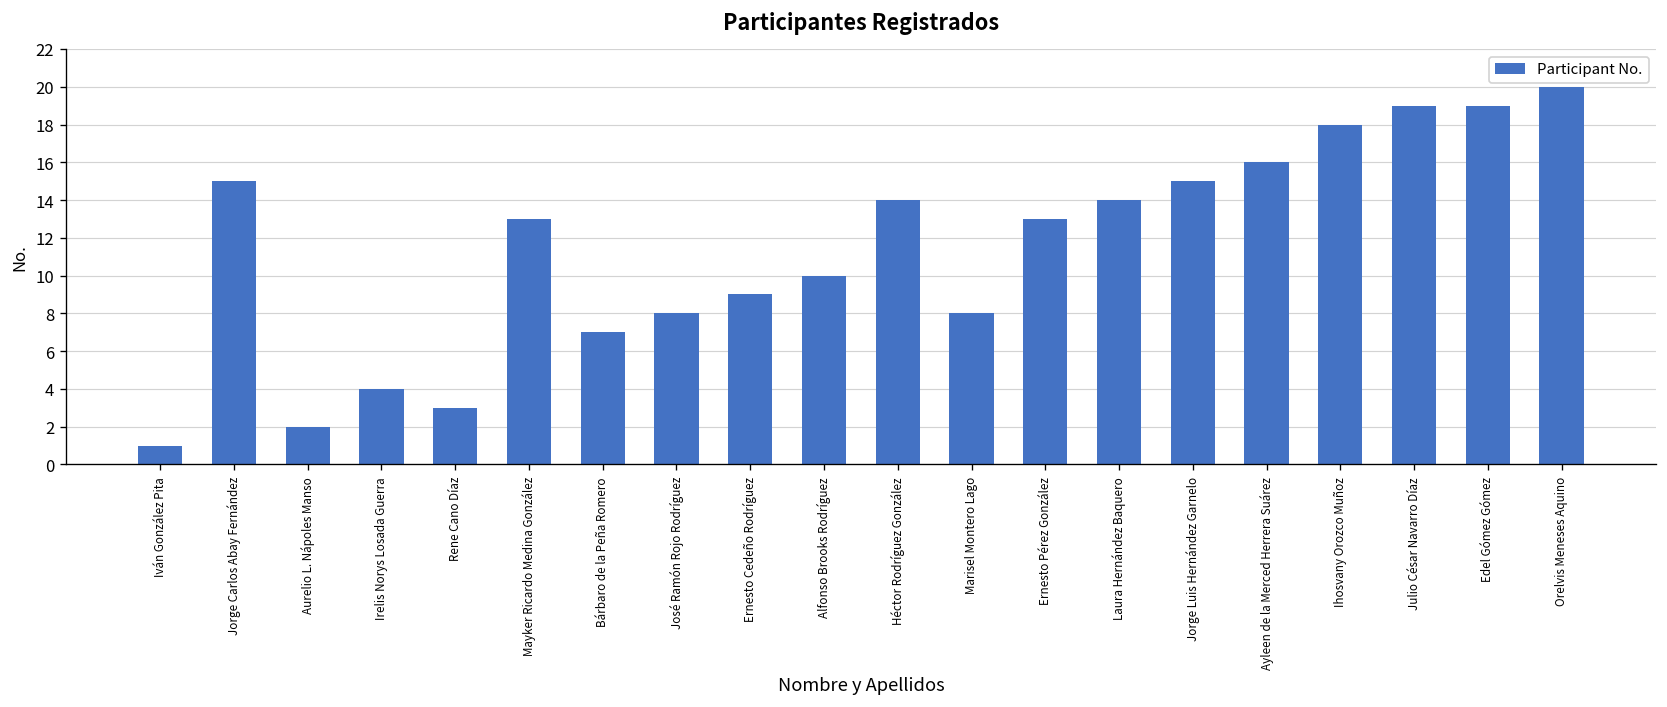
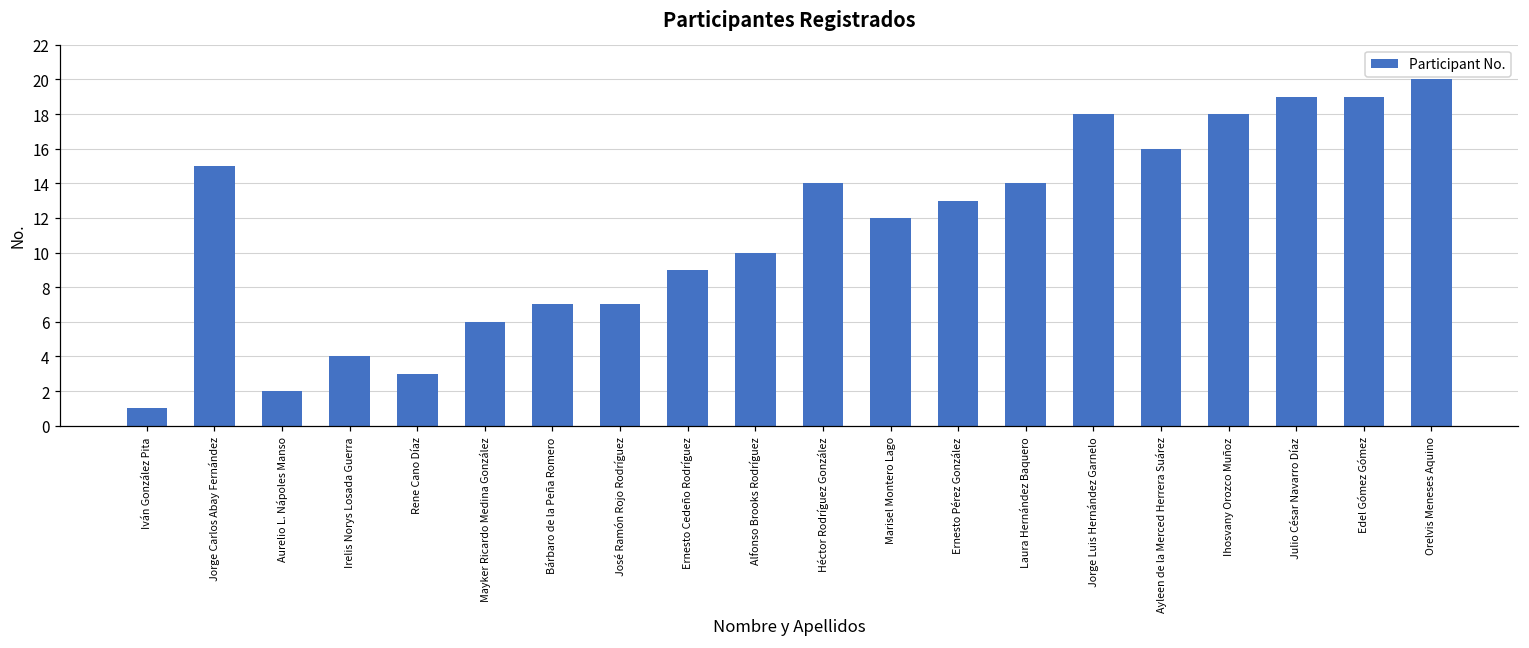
Mayker Ricardo Medina González: 13 -> 6
José Ramón Rojo Rodríguez: 8 -> 7
Marisel Montero Lago: 8 -> 12
Jorge Luis Hernández Garnelo: 15 -> 18
